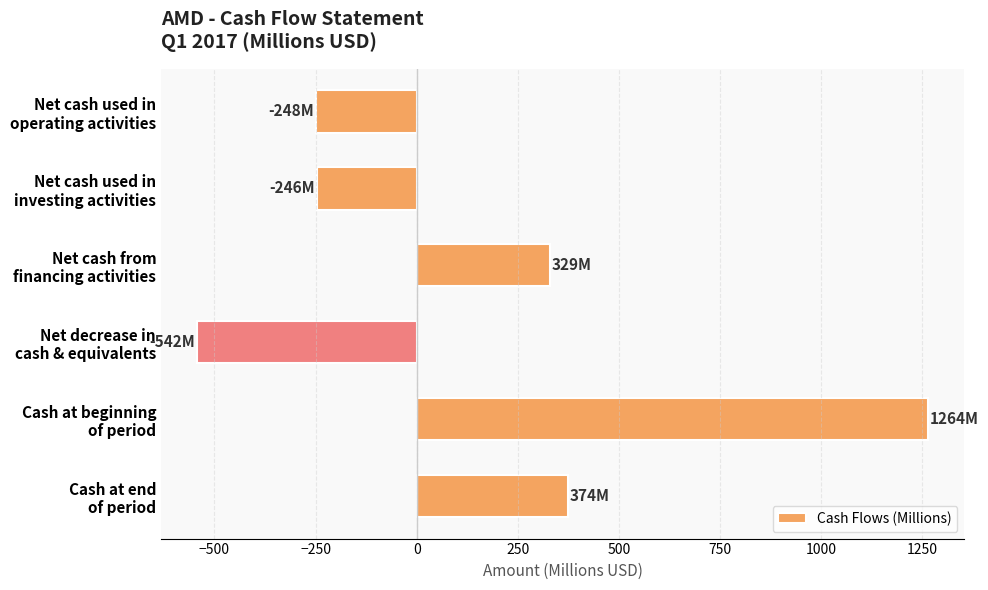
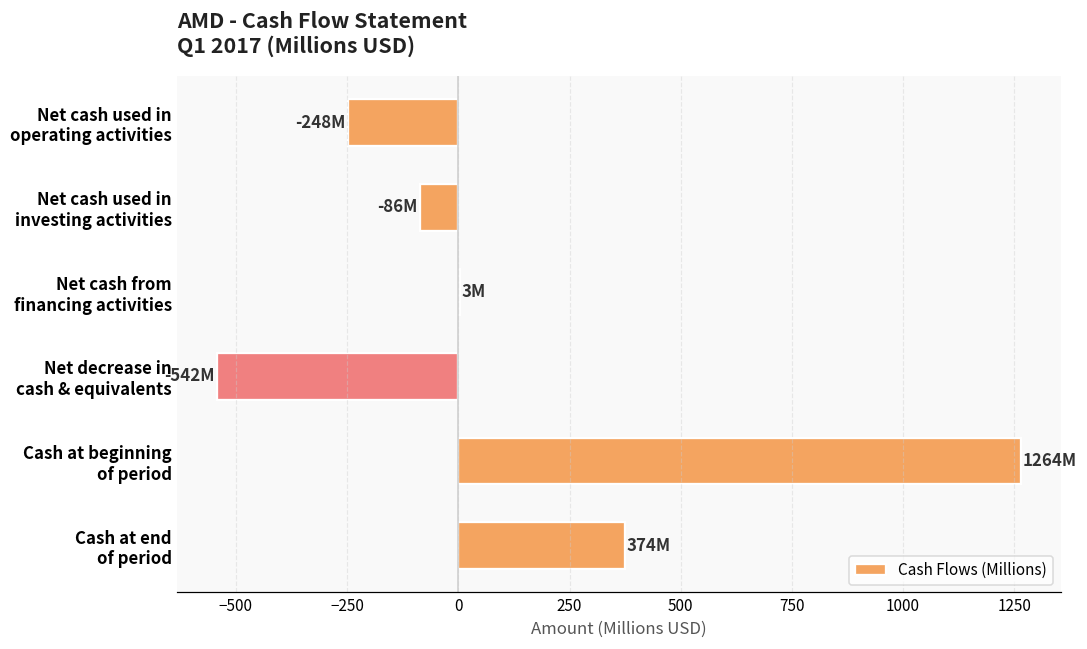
Net cash used in investing activities: -246M -> -86M
Net cash from financing activities: 329M -> 3M
